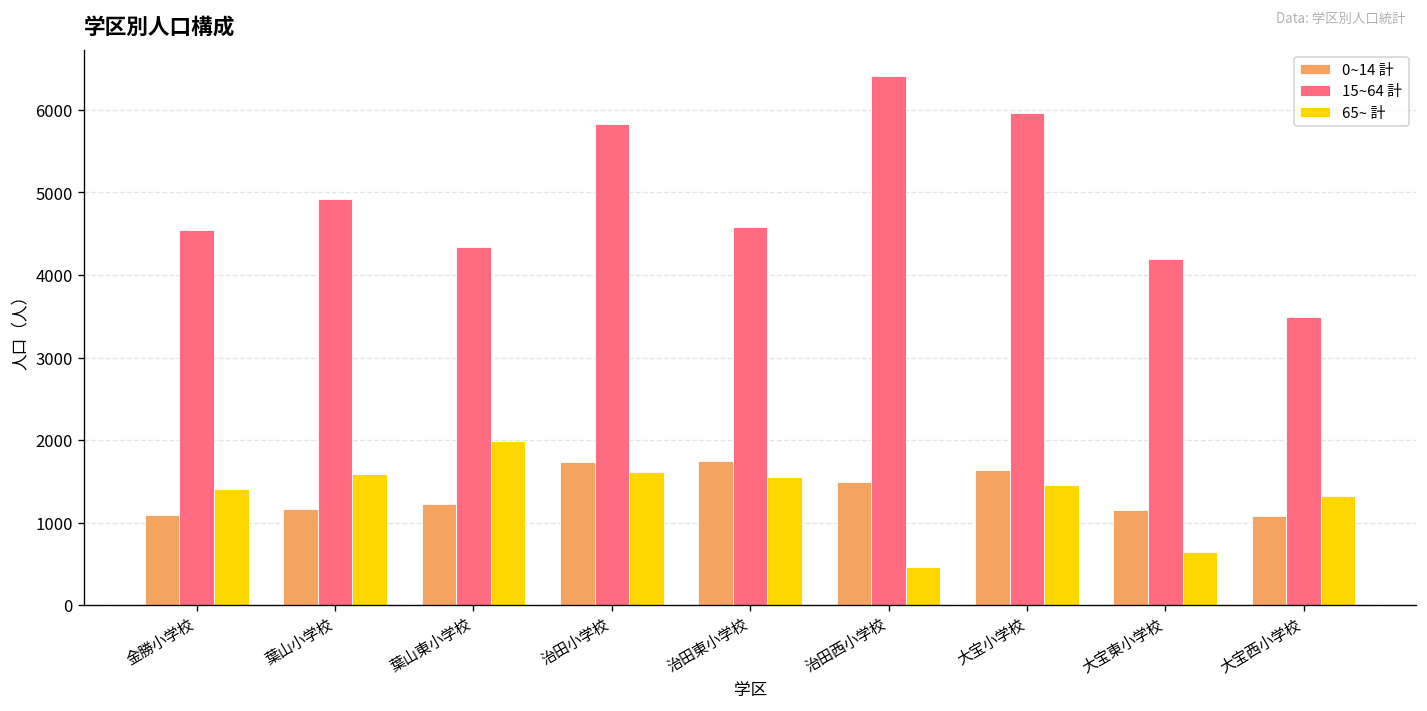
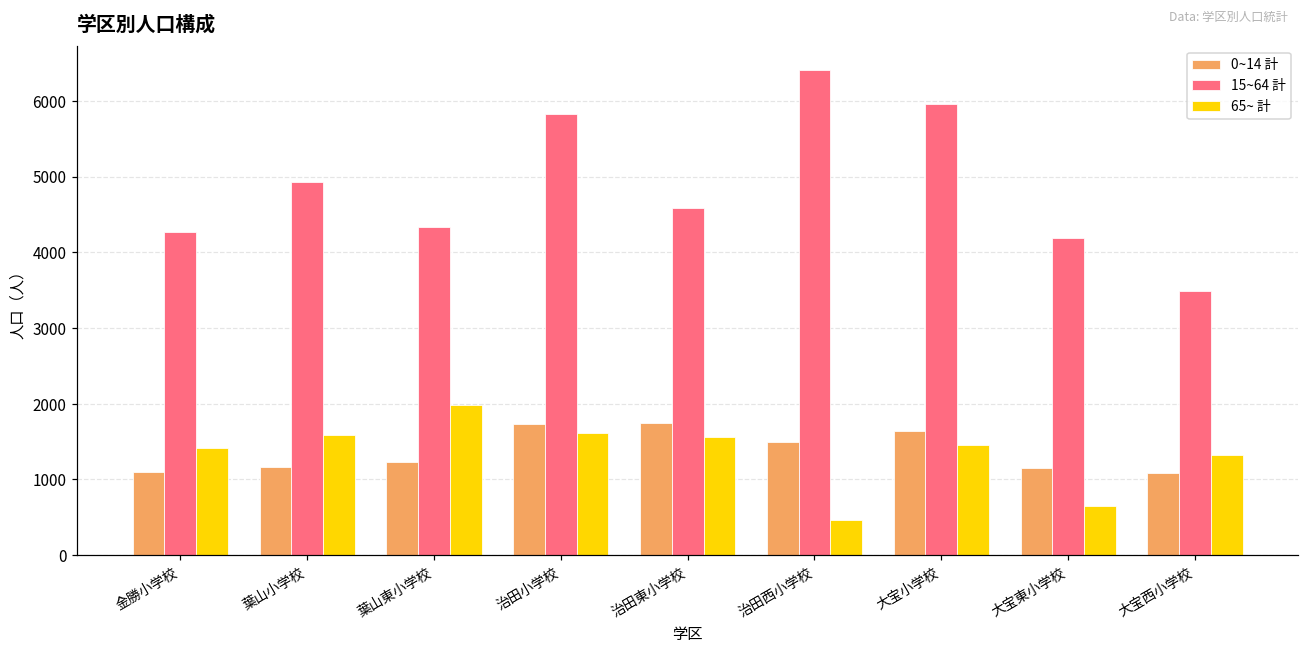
15~64 計, 金勝小学校: 4500 -> 4300
